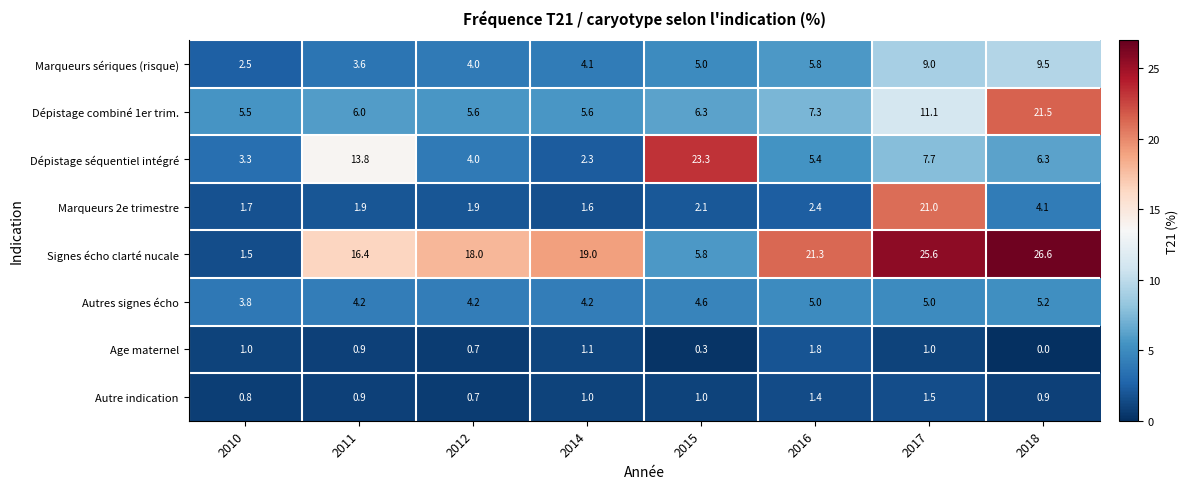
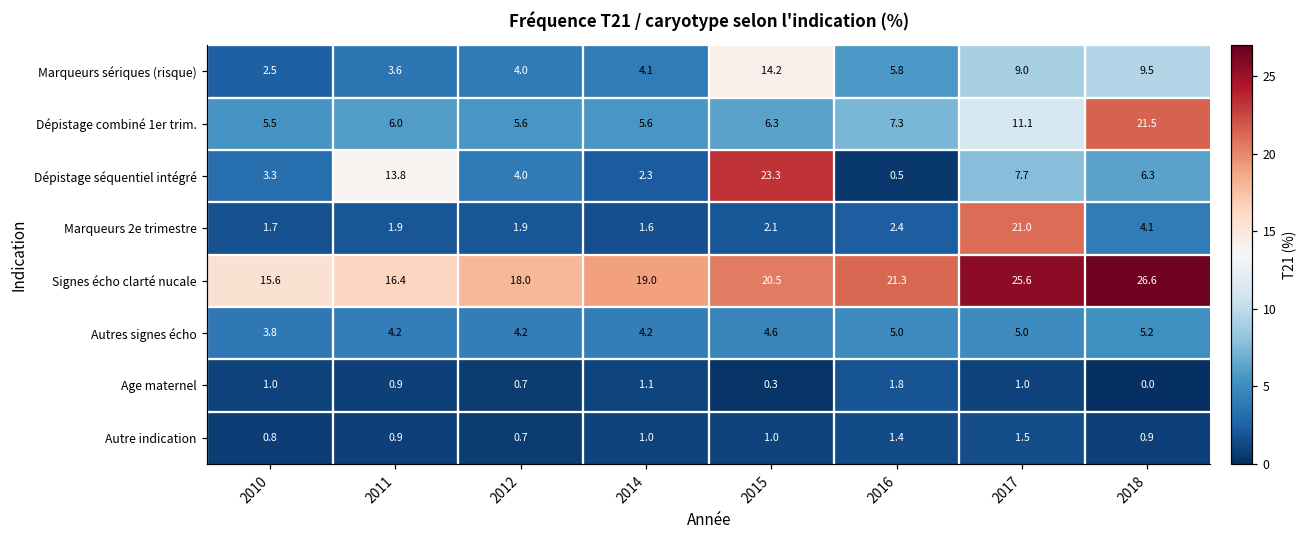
Marqueurs sériques (risque), 2015: 5.0 -> 14.2
Dépistage séquentiel intégré, 2016: 5.4 -> 0.5
Signes écho clarté nucale, 2010: 1.5 -> 15.6
Signes écho clarté nucale, 2015: 5.8 -> 20.5
